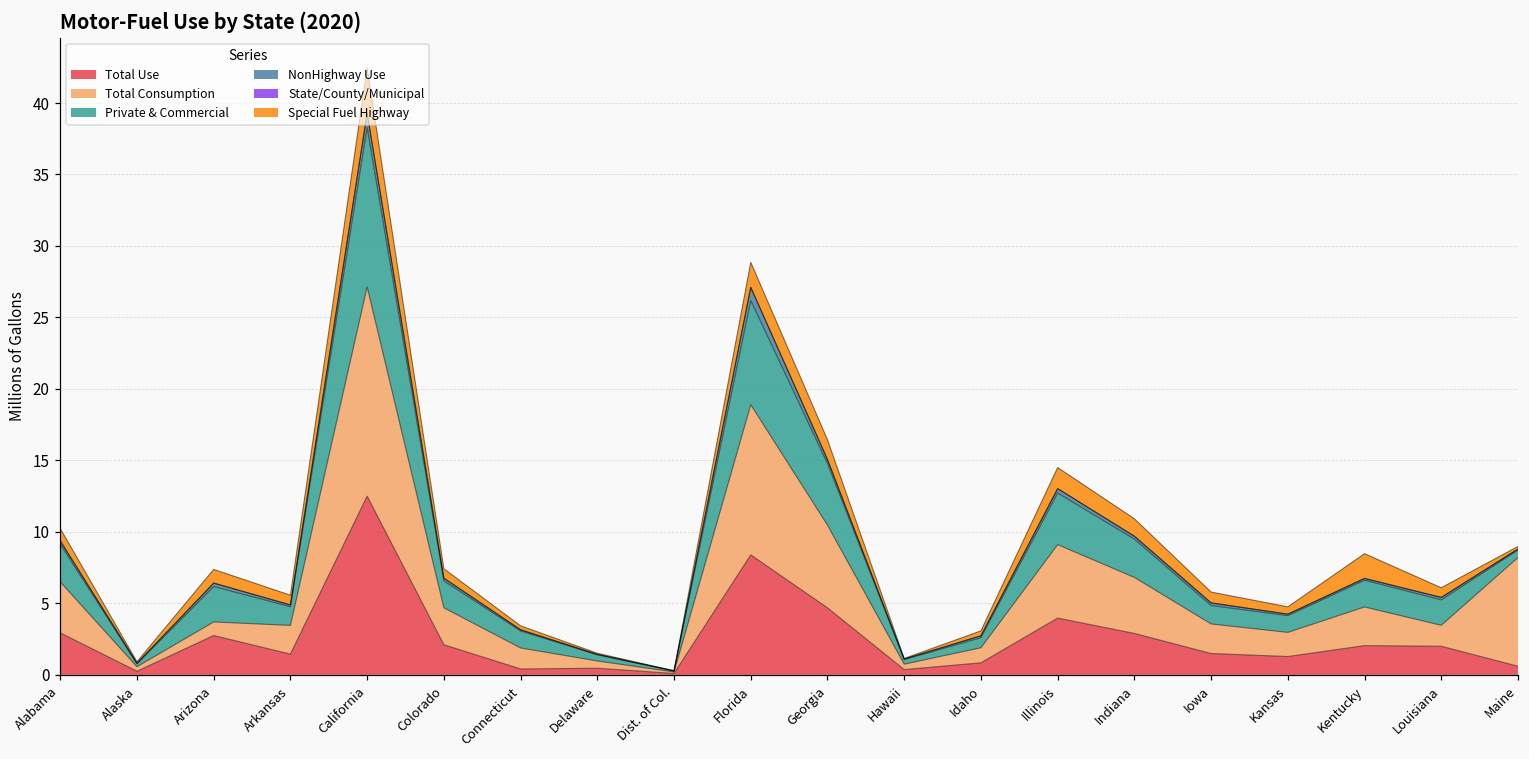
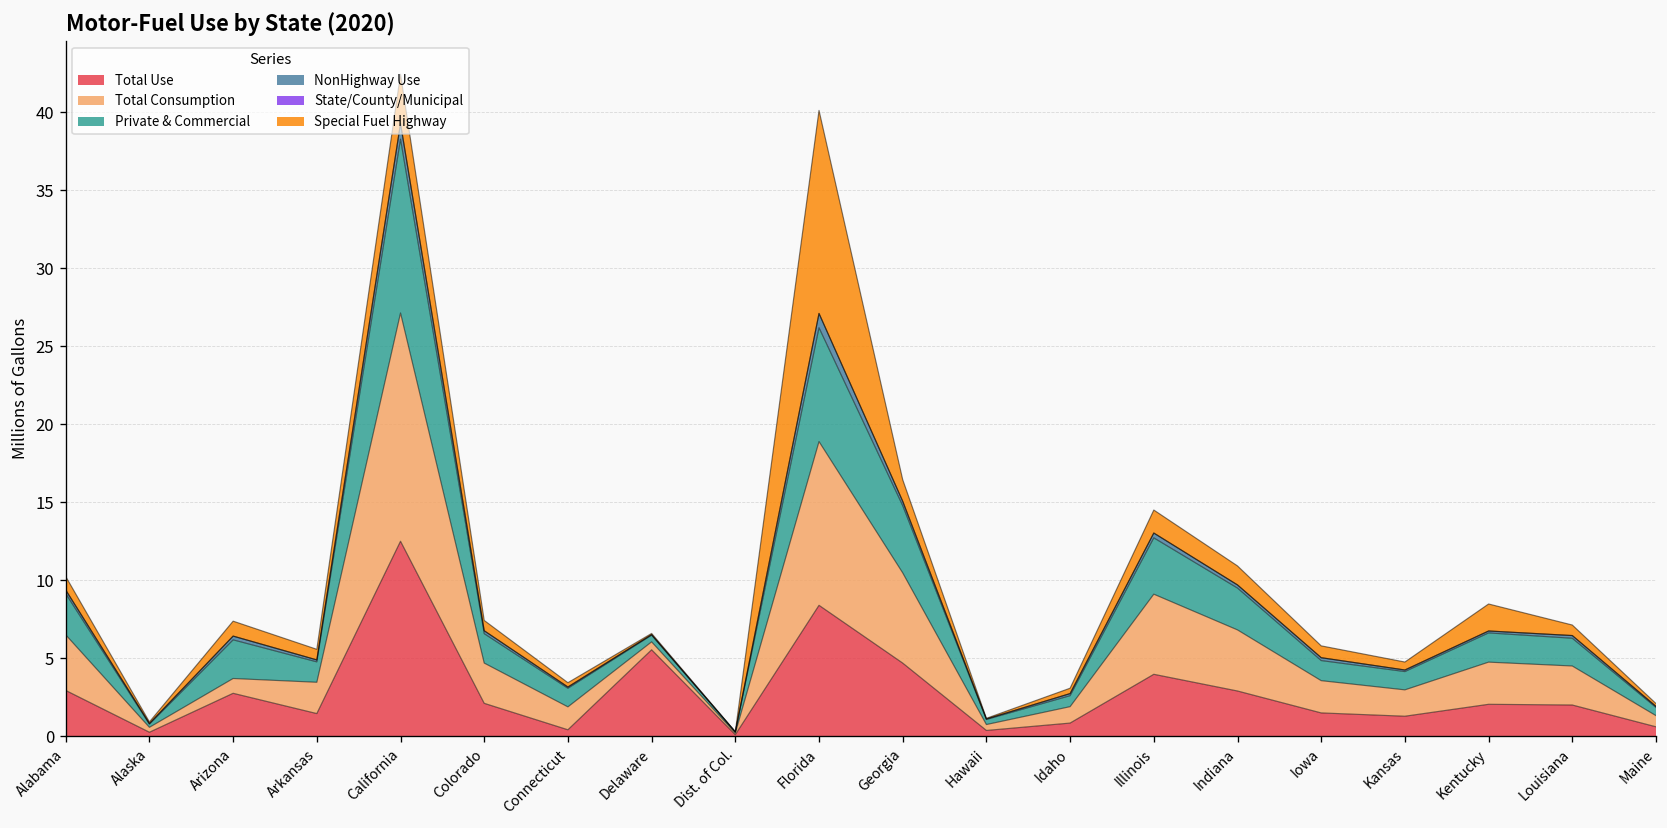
Total Use, Delaware: 0.5 -> 5.5
Special Fuel Highway, Florida: 1.7 -> 13.0
Total Consumption, Louisiana: 1.5 -> 2.5
Total Consumption, Maine: 7.6 -> 0.7
